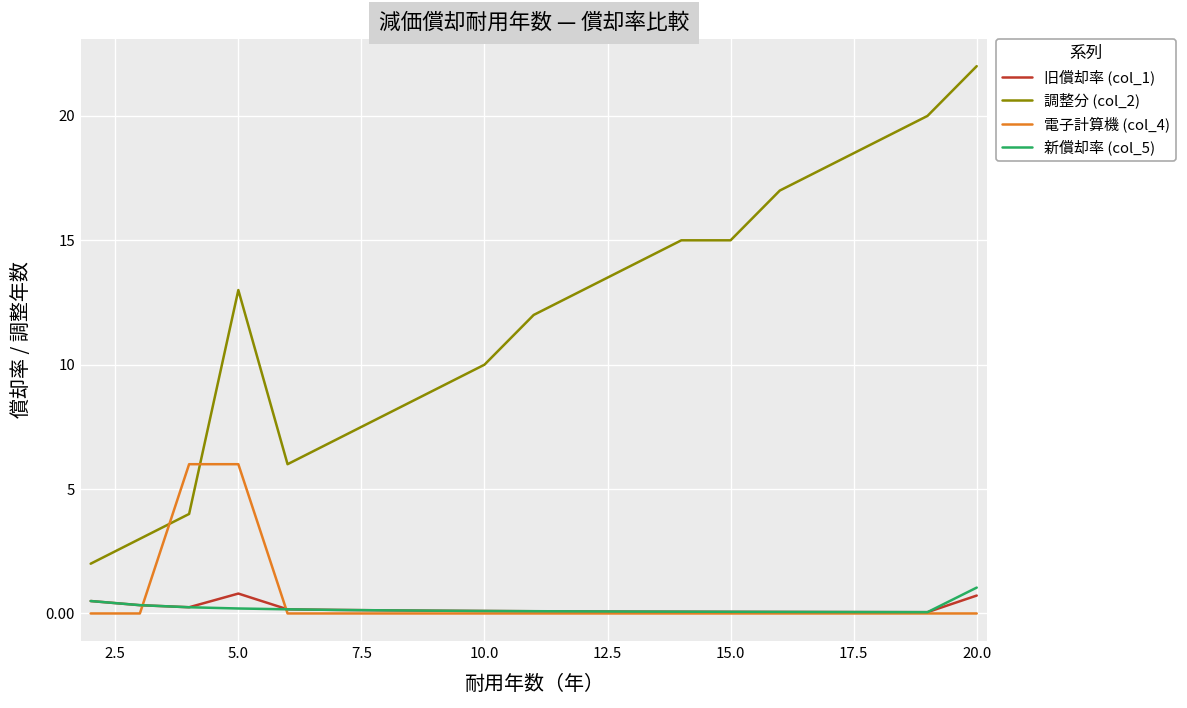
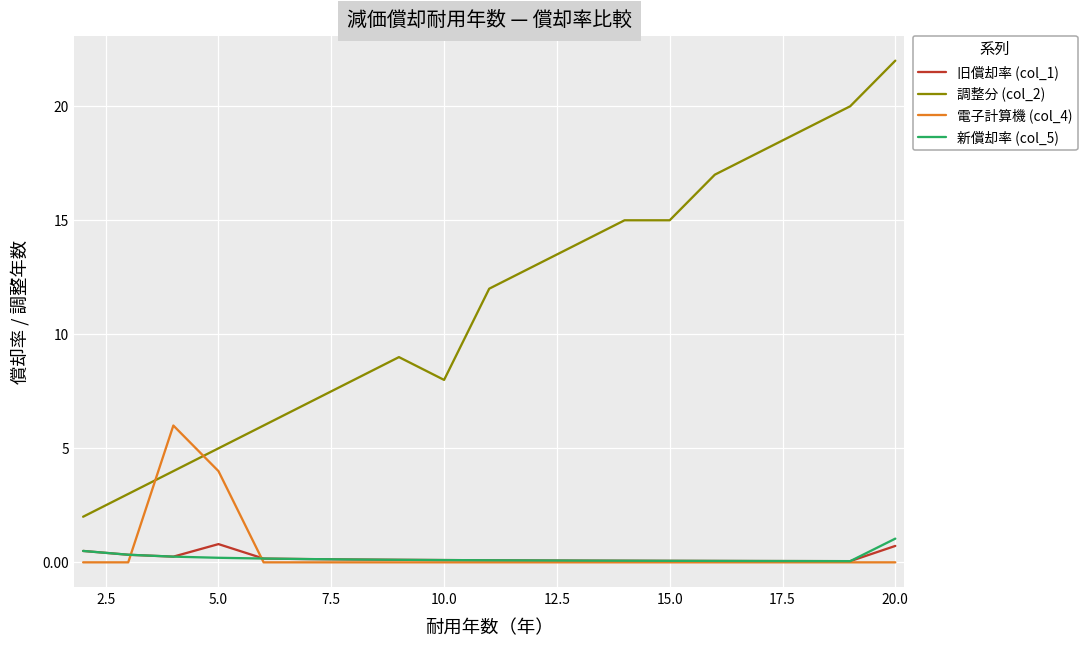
調整分 (col_2), 5.0: 13 -> 5
電子計算機 (col_4), 5.0: 6 -> 4
調整分 (col_2), 10.0: 10 -> 8
